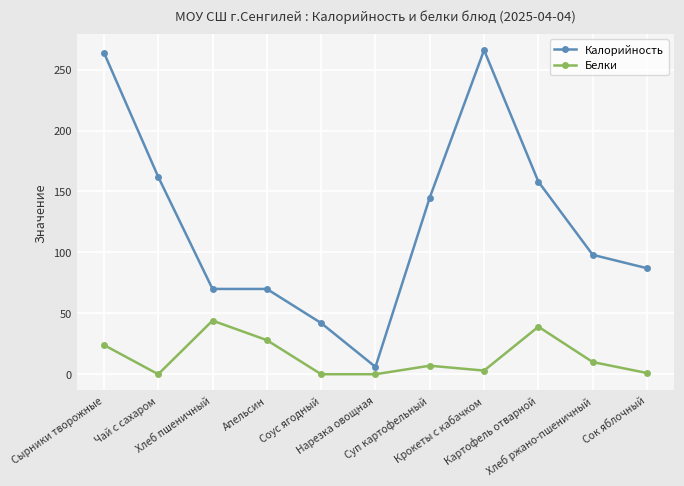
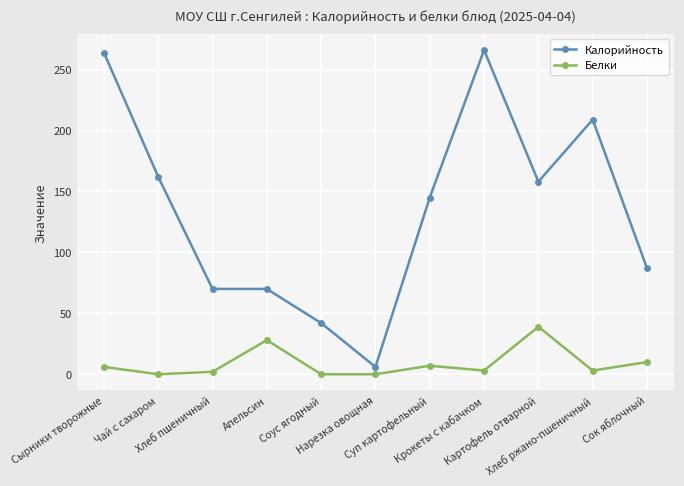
Белки, Сырники творожные: 24 -> 6
Белки, Хлеб пшеничный: 44 -> 2
Калорийность, Хлеб ржано-пшеничный: 98 -> 209
Белки, Хлеб ржано-пшеничный: 10 -> 3
Белки, Сок яблочный: 1 -> 10
